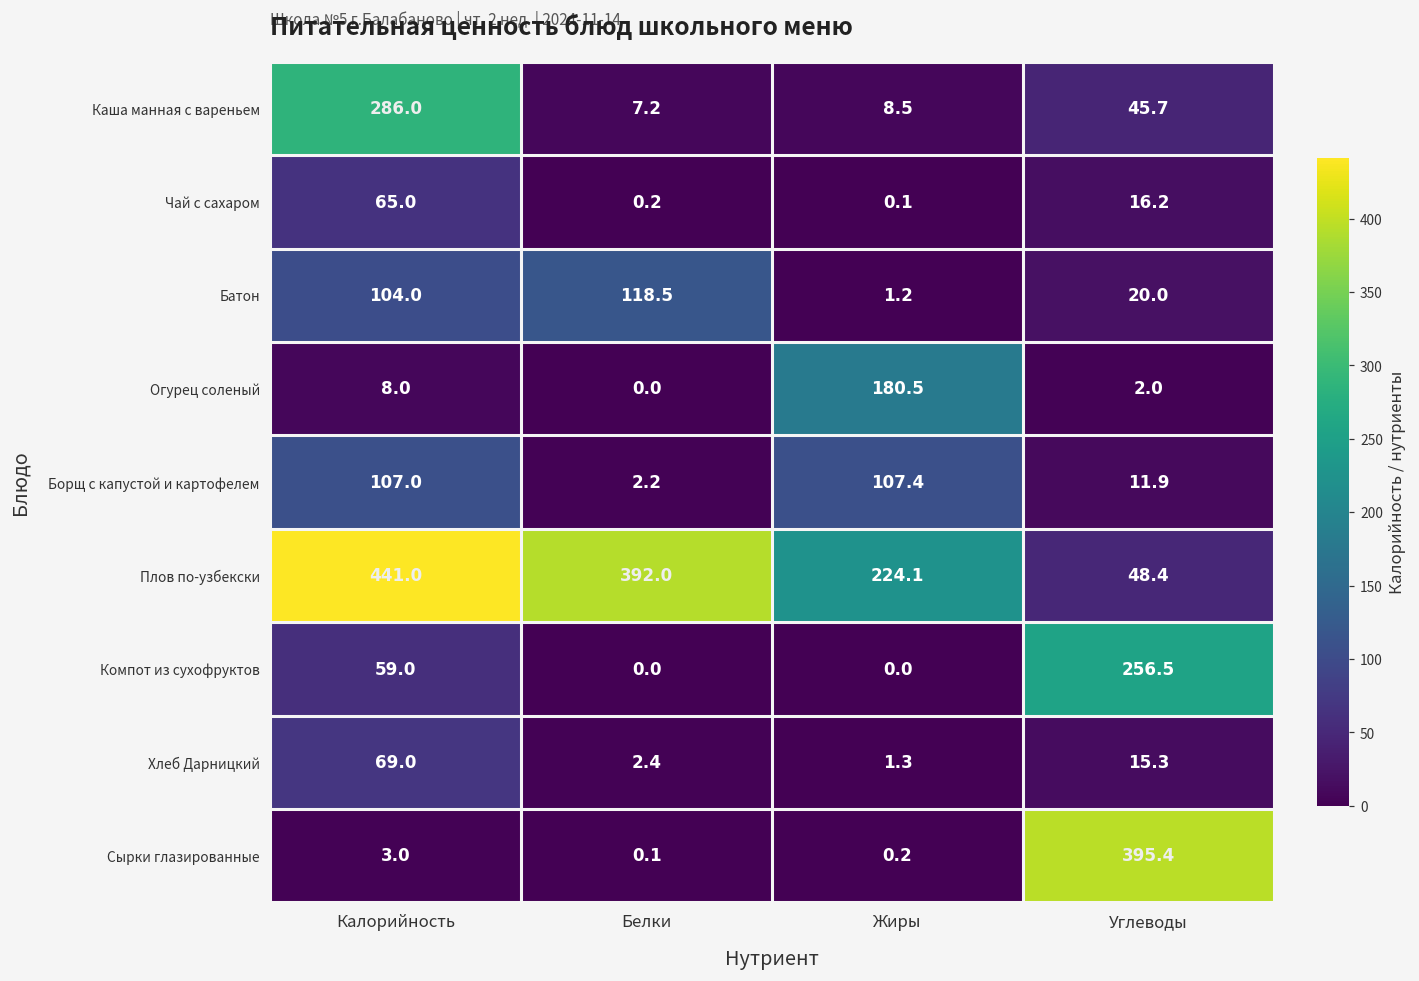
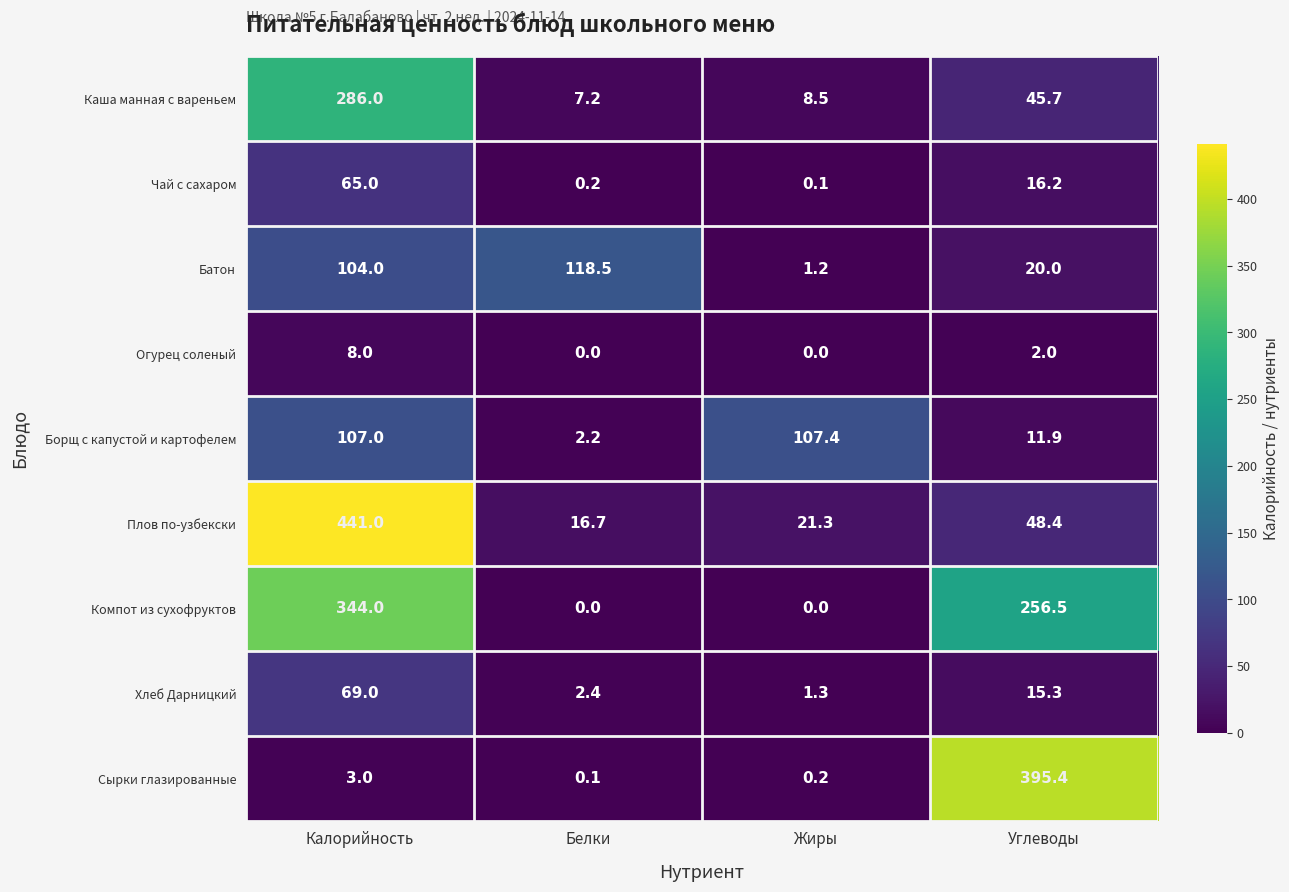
Огурец соленый, Жиры: 180.5 -> 0.0
Плов по-узбекски, Белки: 392.0 -> 16.7
Плов по-узбекски, Жиры: 224.1 -> 21.3
Компот из сухофруктов, Калорийность: 59.0 -> 344.0
